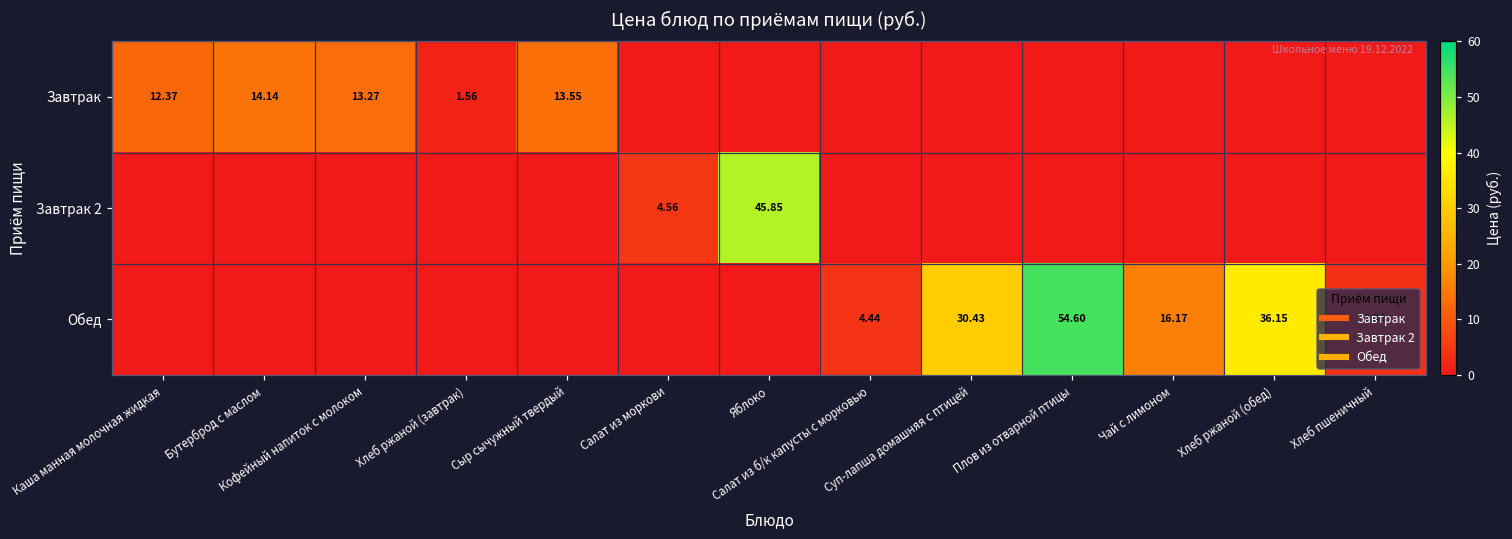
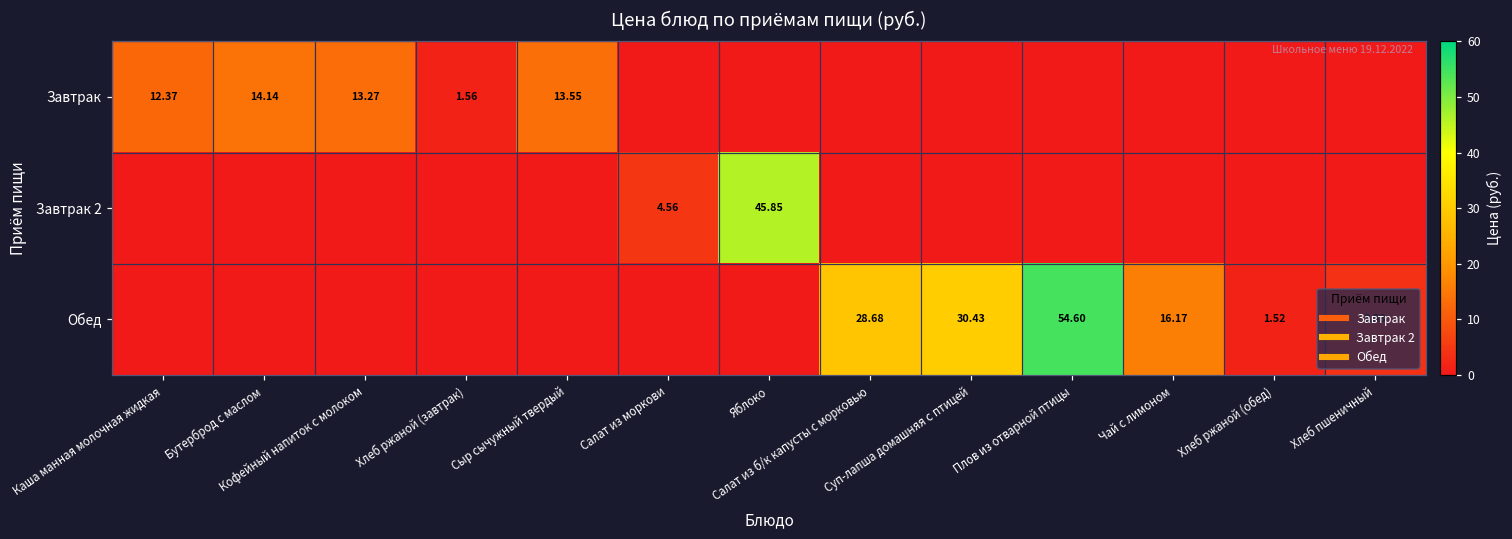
Обед, Салат из б/к капусты с морковью: 4.44 -> 28.68
Обед, Хлеб ржаной (обед): 36.15 -> 1.52
